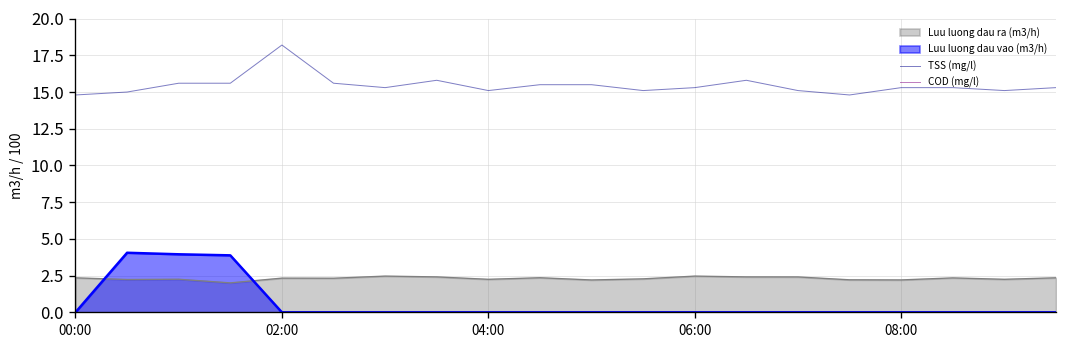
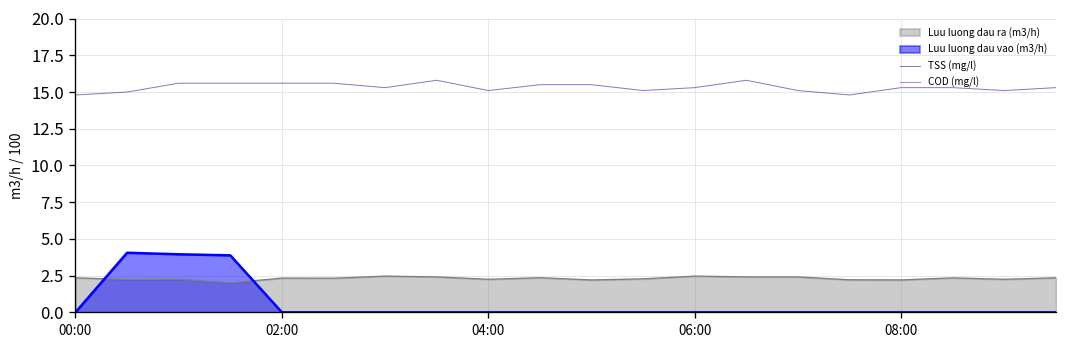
TSS (mg/l), 02:00: 18.2 -> 15.6
